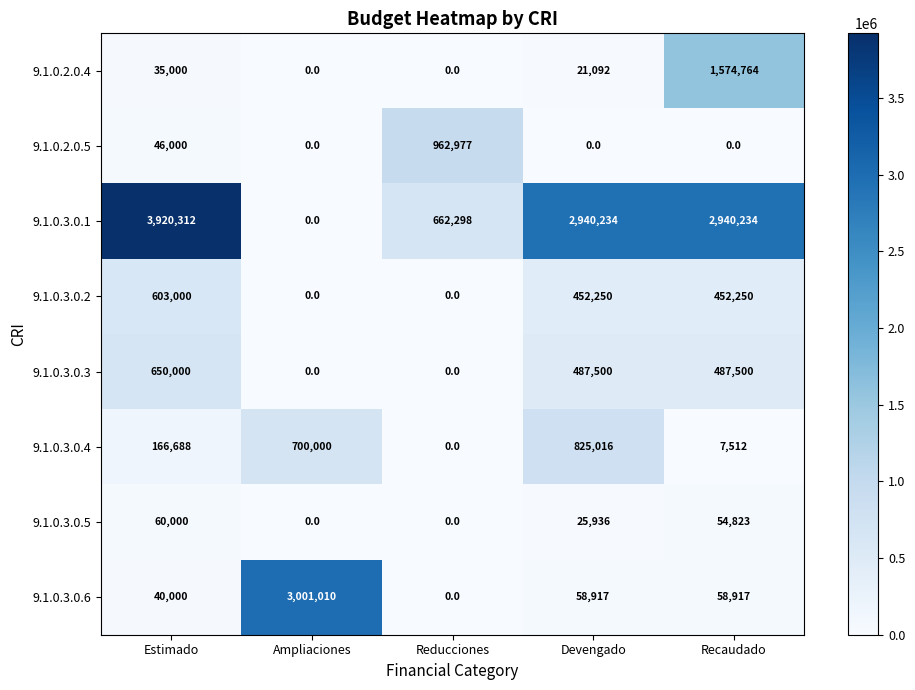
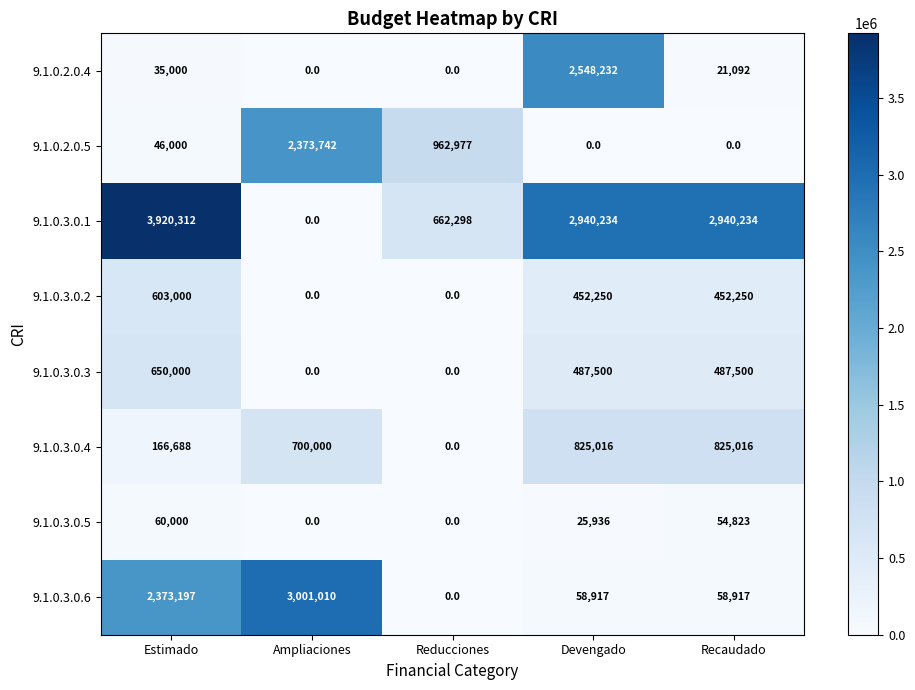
9.1.0.2.0.4, Devengado: 21,092 -> 2,548,232
9.1.0.2.0.4, Recaudado: 1,574,764 -> 21,092
9.1.0.2.0.5, Ampliaciones: 0.0 -> 2,373,742
9.1.0.3.0.4, Recaudado: 7,512 -> 825,016
9.1.0.3.0.6, Estimado: 40,000 -> 2,373,197
